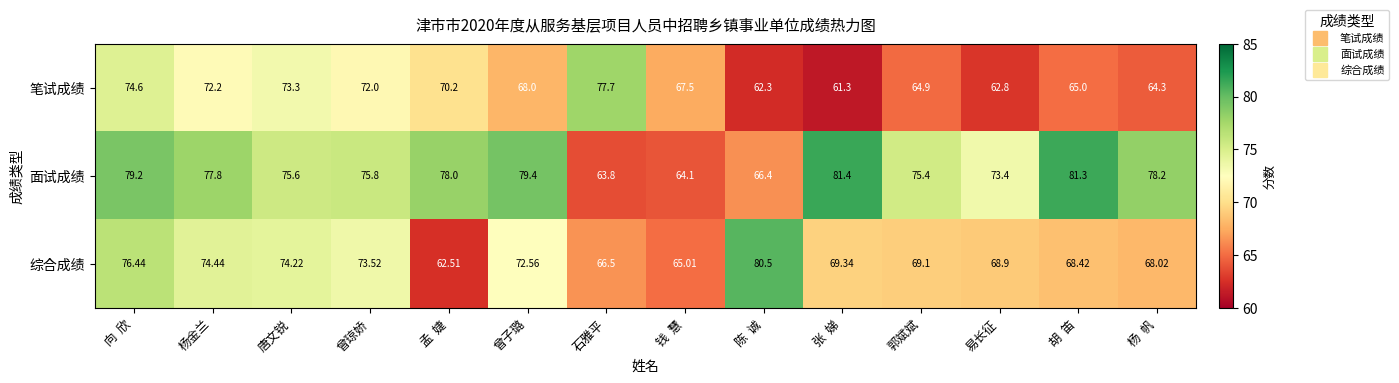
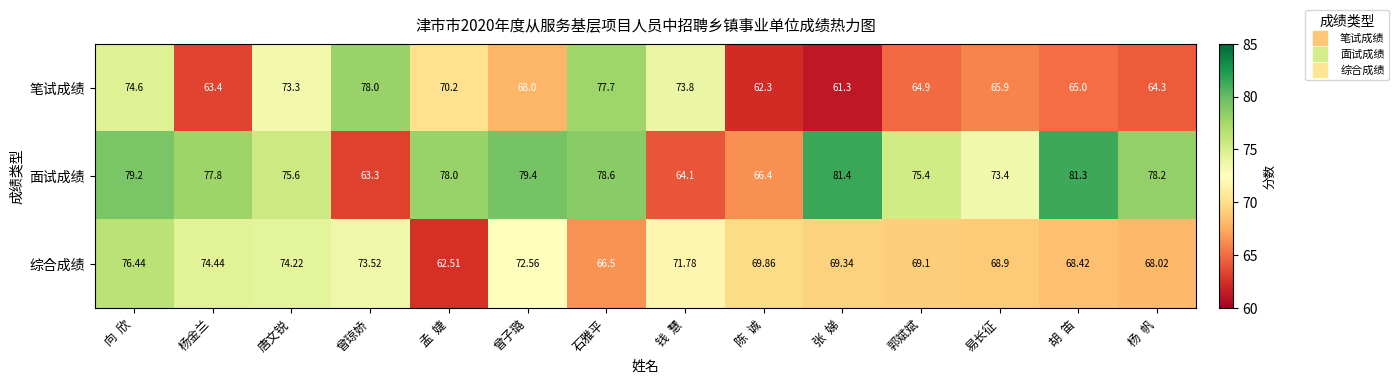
笔试成绩, 杨金兰: 72.2 -> 63.4
笔试成绩, 曾琼娇: 72.0 -> 78.0
笔试成绩, 钱 慧: 67.5 -> 73.8
笔试成绩, 易长征: 62.8 -> 65.9
面试成绩, 曾琼娇: 75.8 -> 63.3
面试成绩, 石雅平: 63.8 -> 78.6
综合成绩, 钱 慧: 65.01 -> 71.78
综合成绩, 陈 诚: 80.5 -> 69.86
